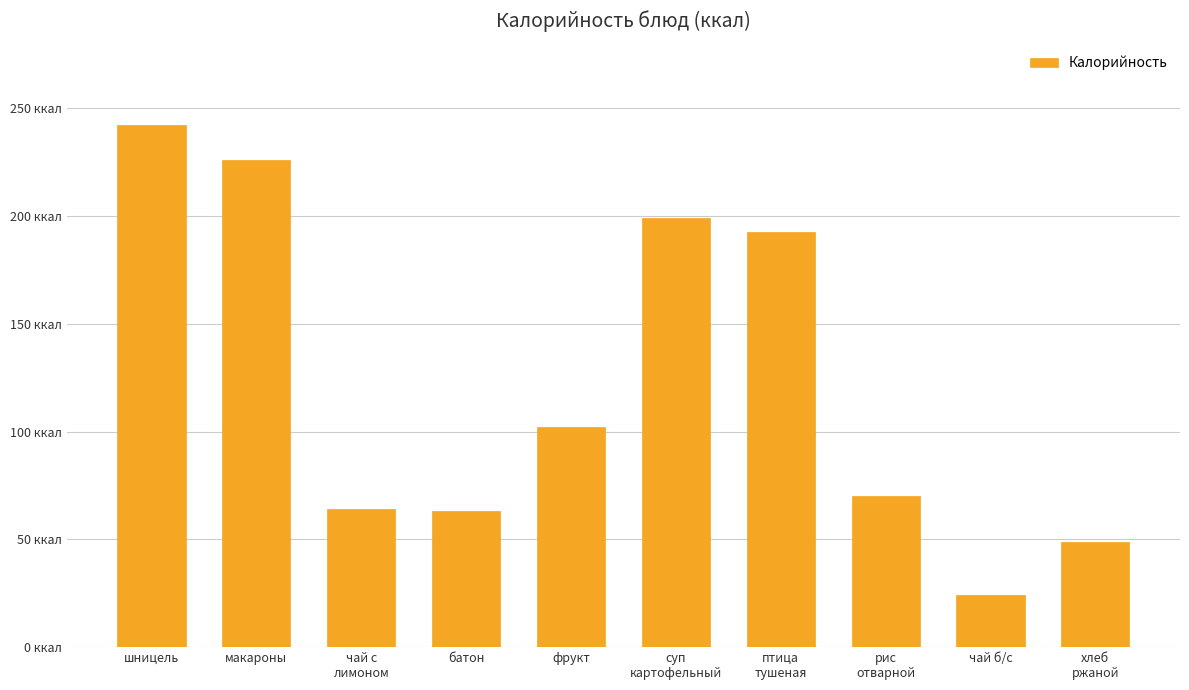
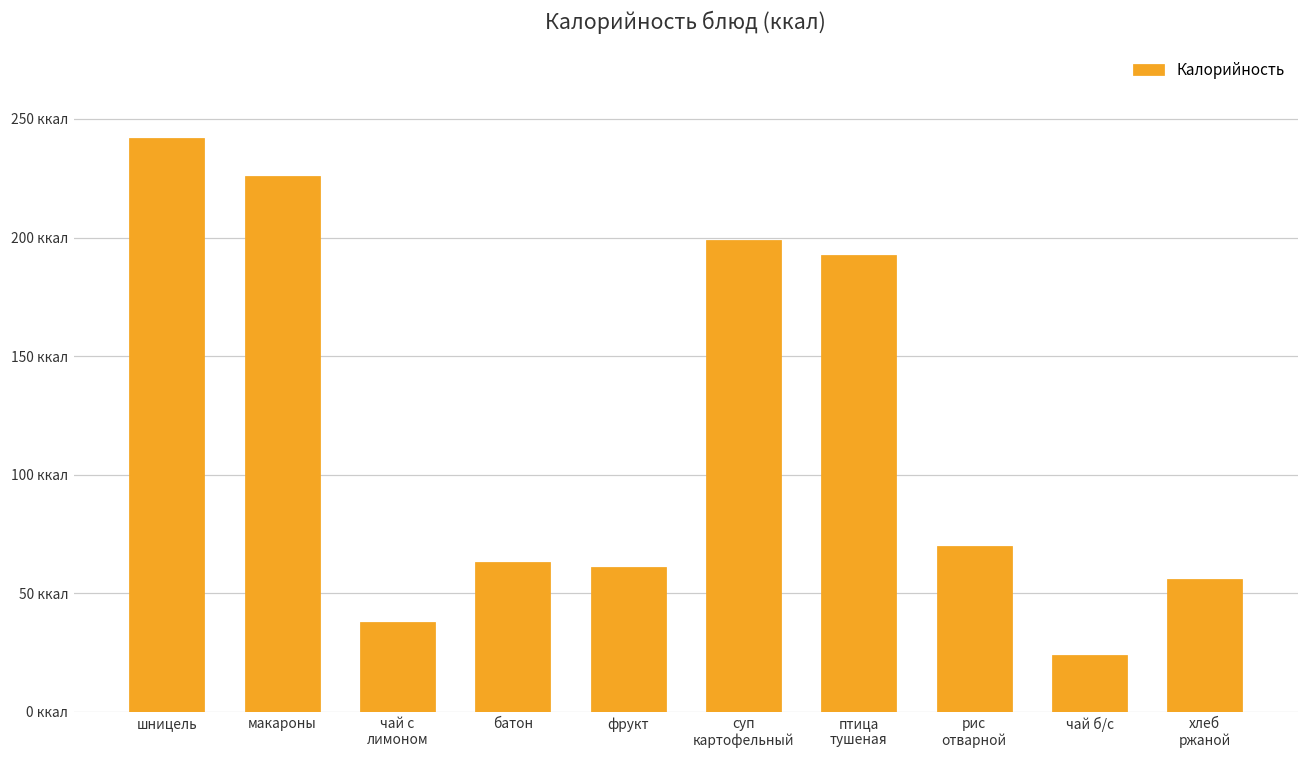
чай с лимоном: 64 ккал -> 38 ккал
фрукт: 102 ккал -> 61 ккал
хлеб ржаной: 49 ккал -> 56 ккал
